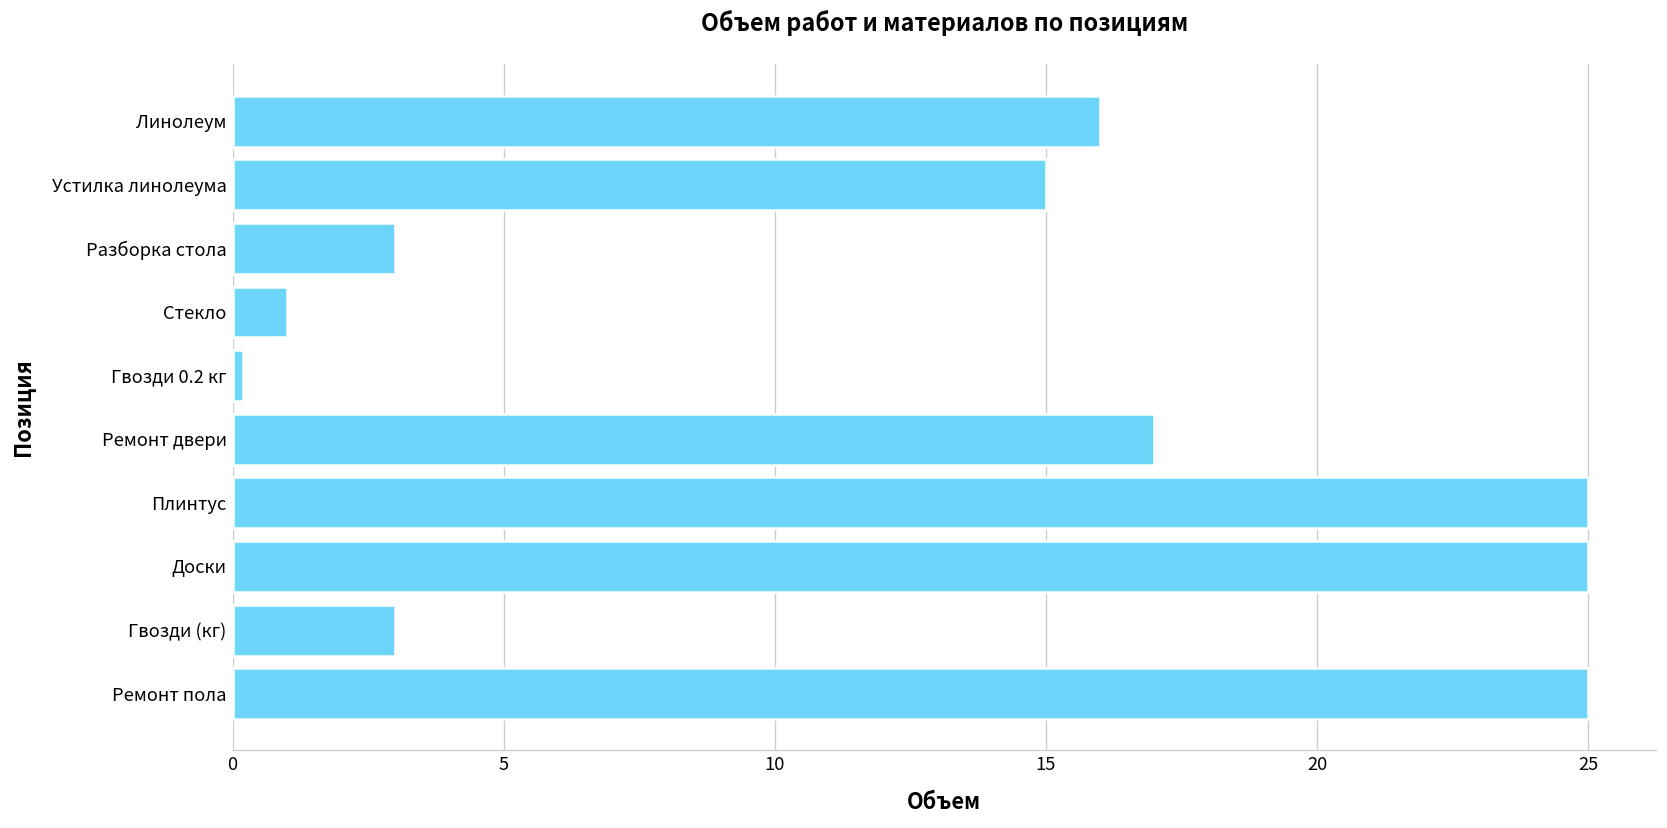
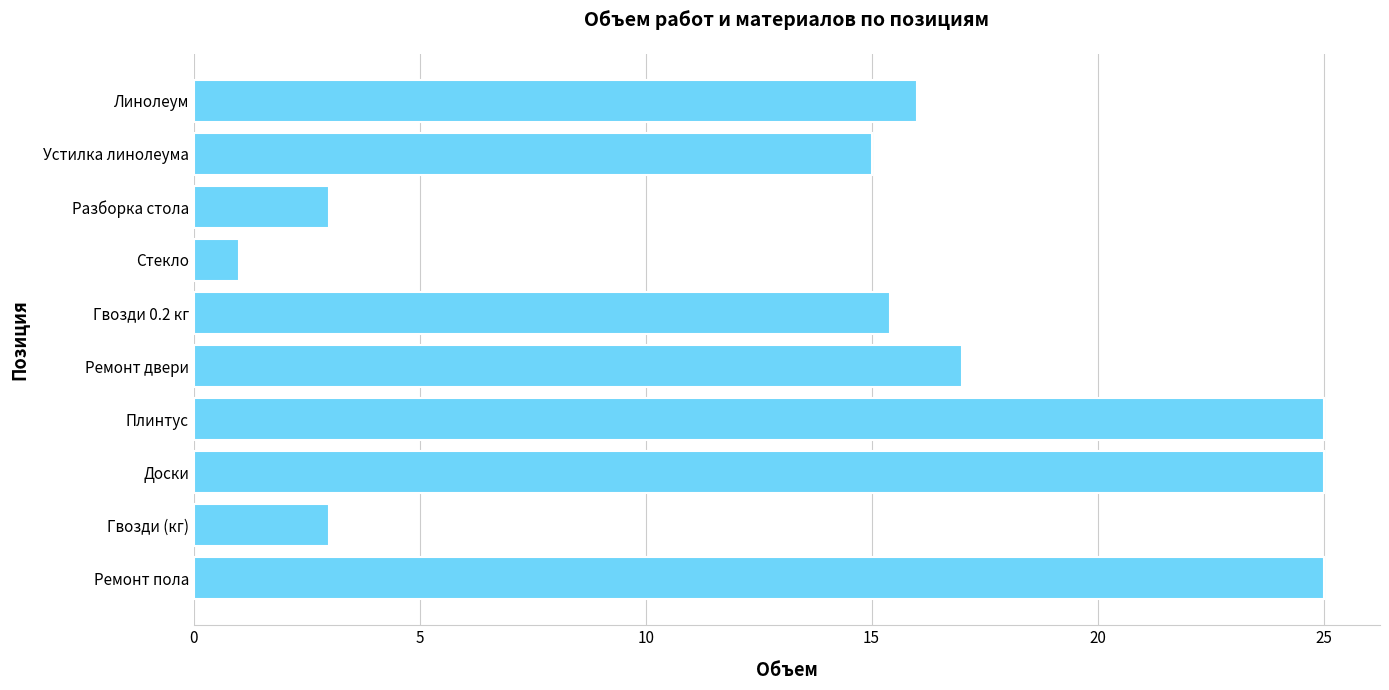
Гвозди 0.2 кг: 0.2 -> 15.4
